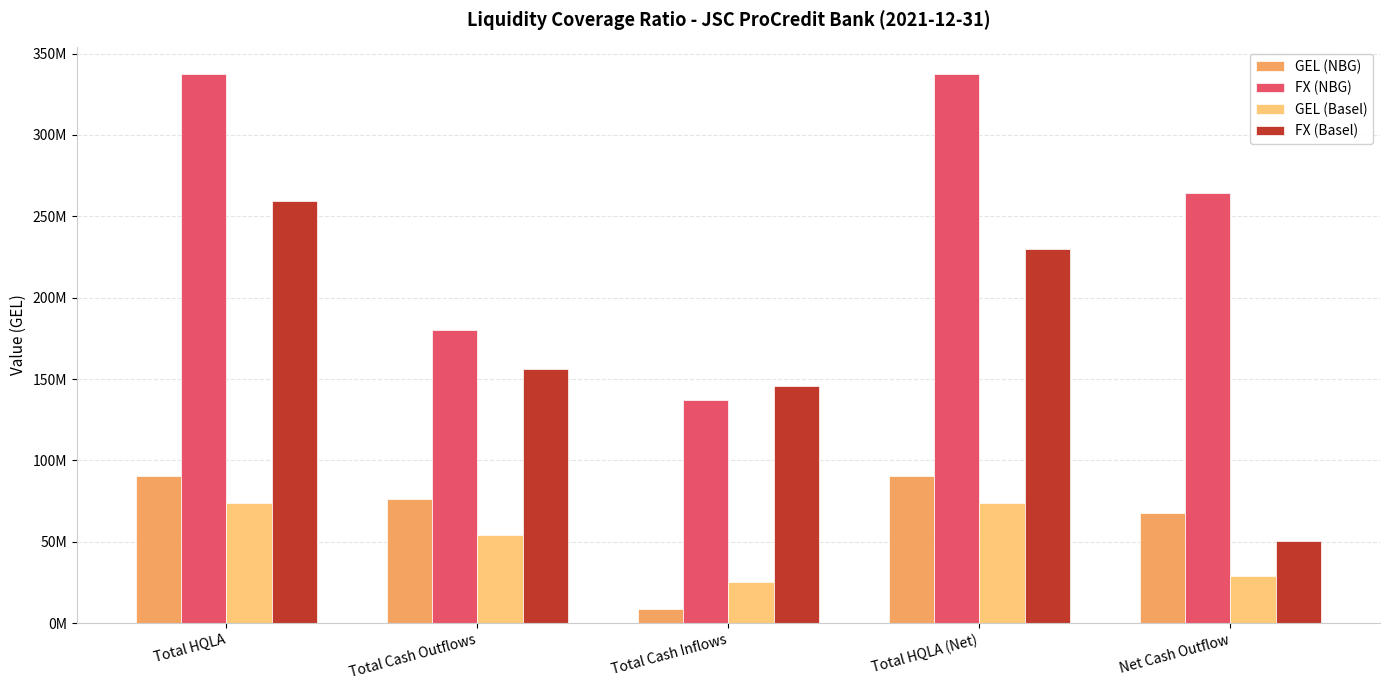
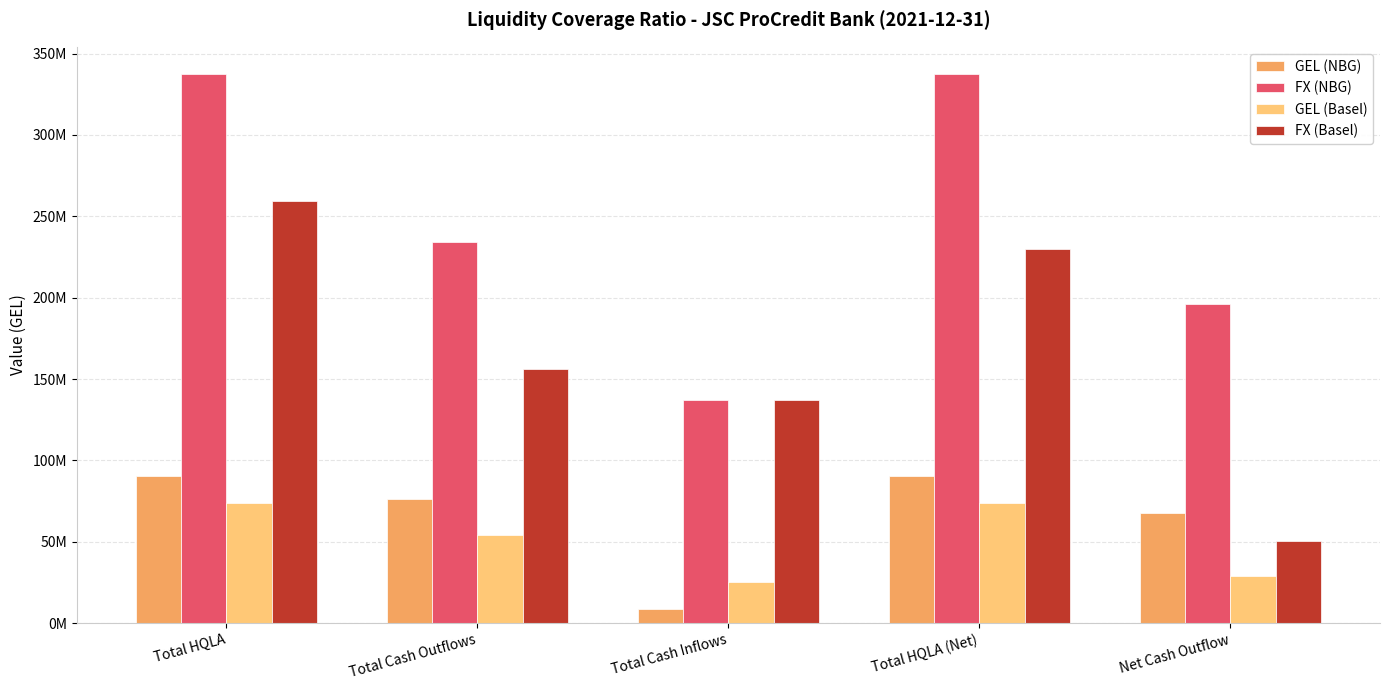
FX (NBG), Total Cash Outflows: 180000000 -> 234000000
FX (Basel), Total Cash Inflows: 146000000 -> 137000000
FX (NBG), Net Cash Outflow: 264000000 -> 196000000
